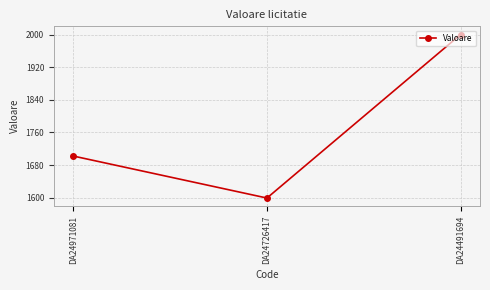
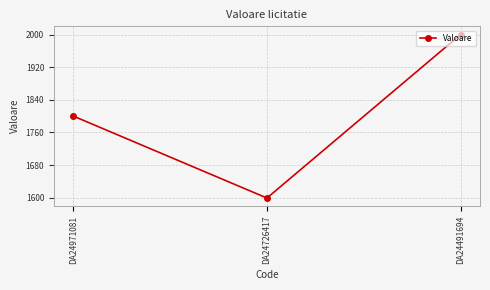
DA24971081: 1700 -> 1800
